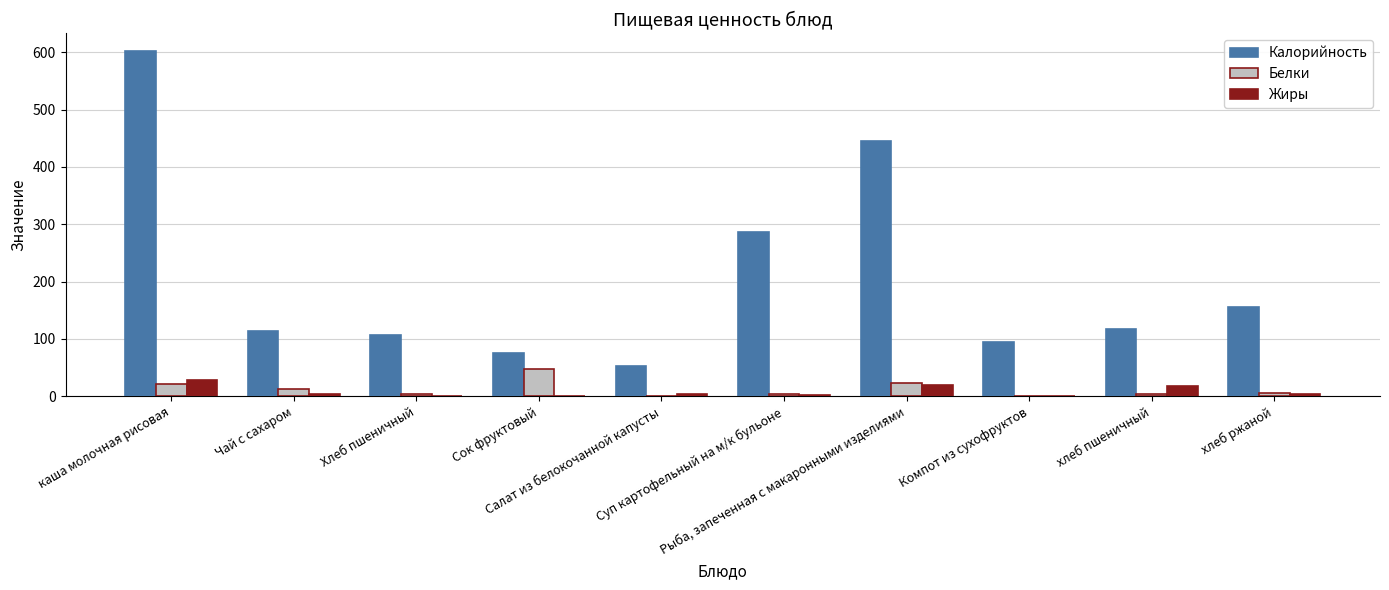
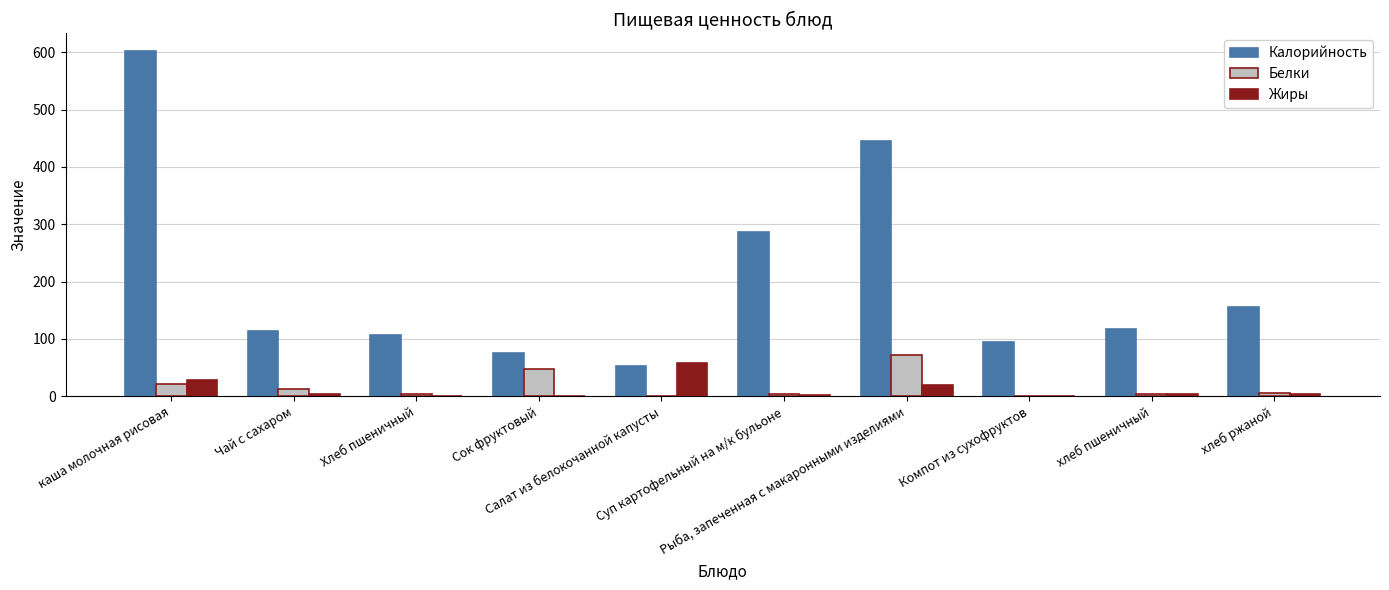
Жиры, Салат из белокочанной капусты: 0 -> 60
Белки, Рыба, запеченная с макаронными изделиями: 20 -> 70
Жиры, хлеб пшеничный: 20 -> 0
